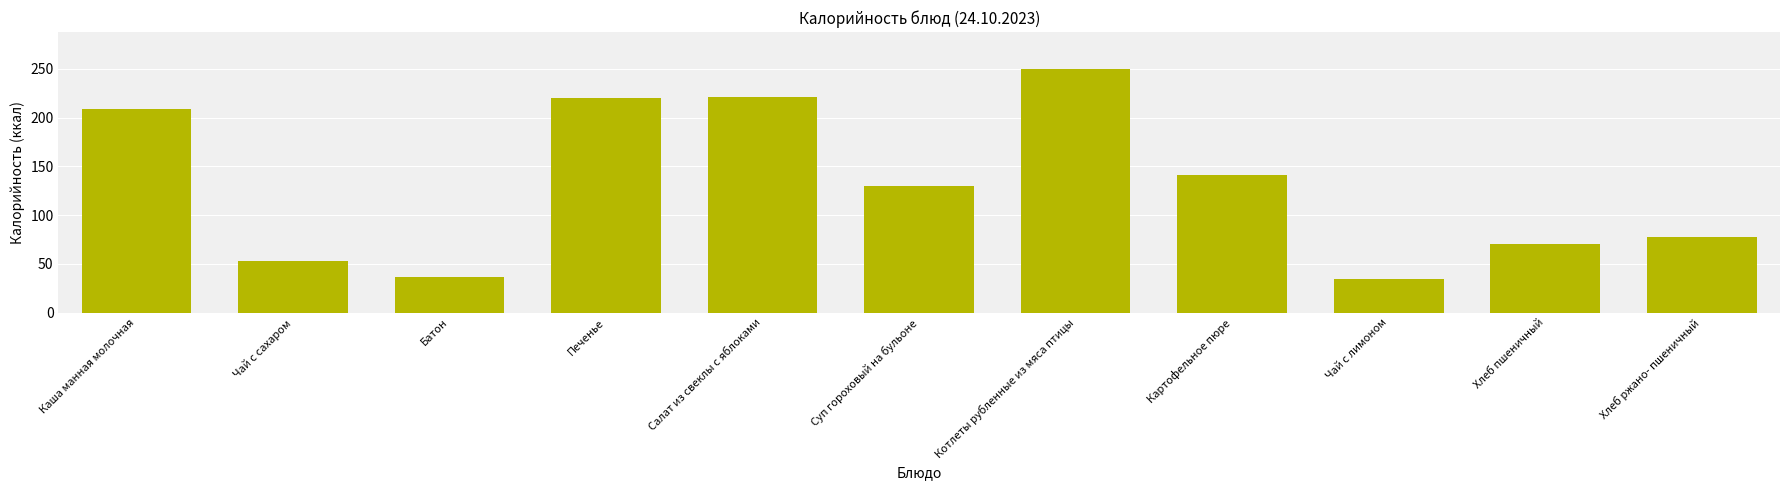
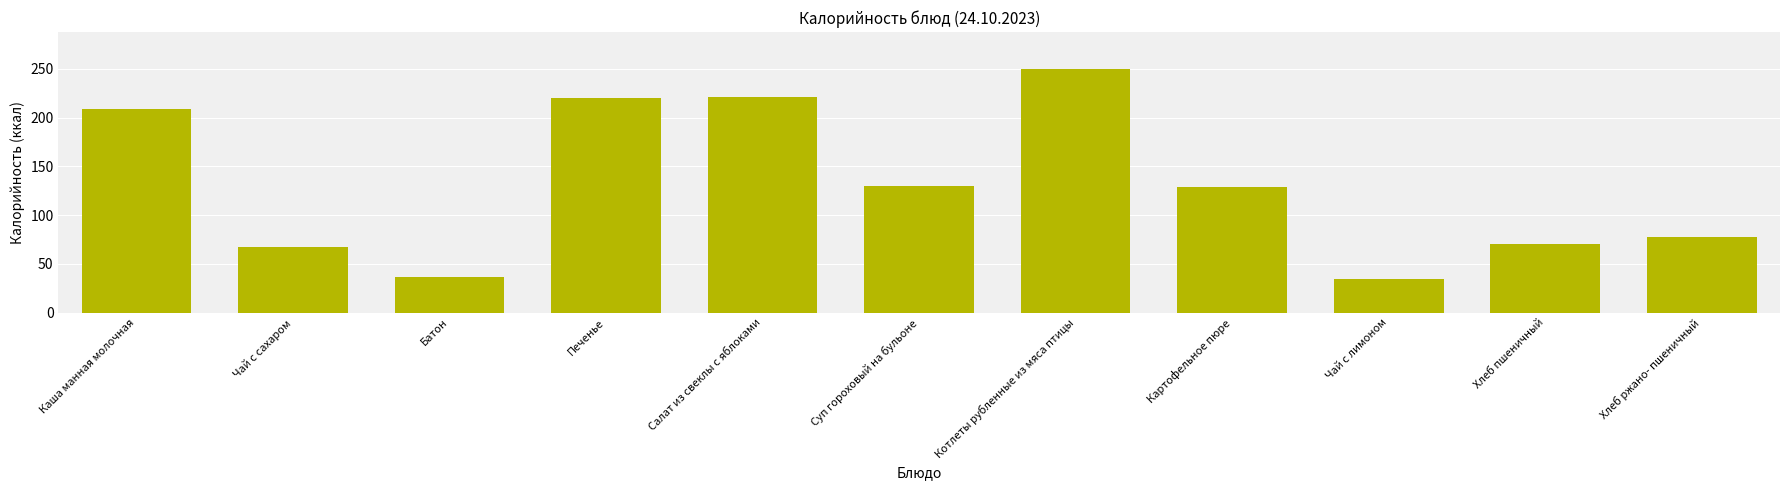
Чай с сахаром: 50 -> 70
Картофельное пюре: 140 -> 130
